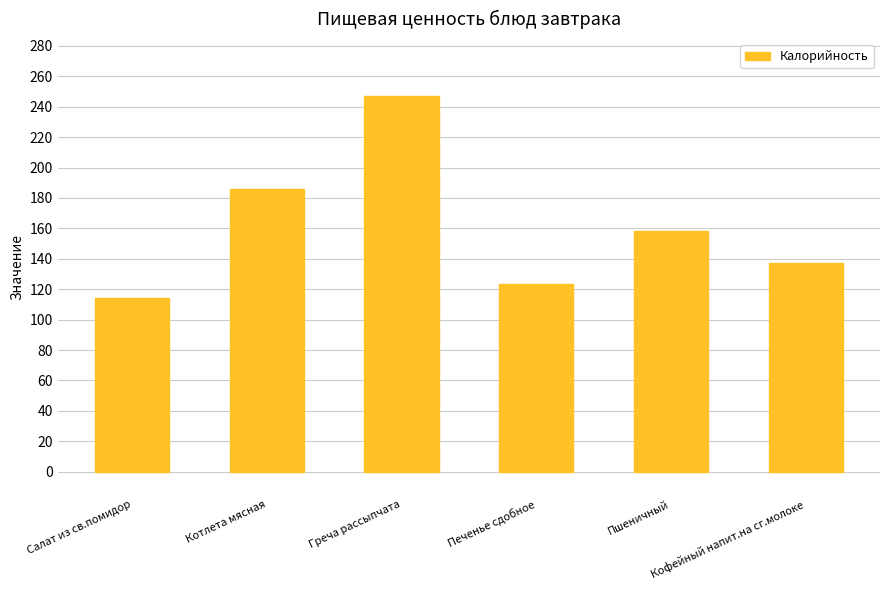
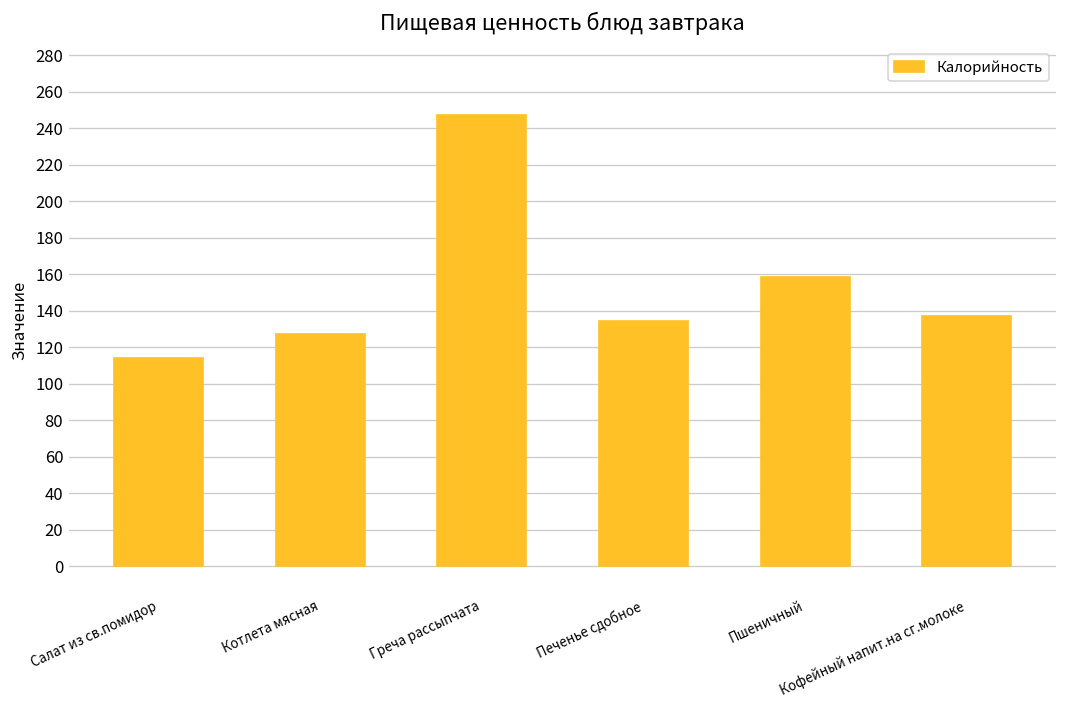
Котлета мясная: 186 -> 127
Печенье сдобное: 123 -> 134
